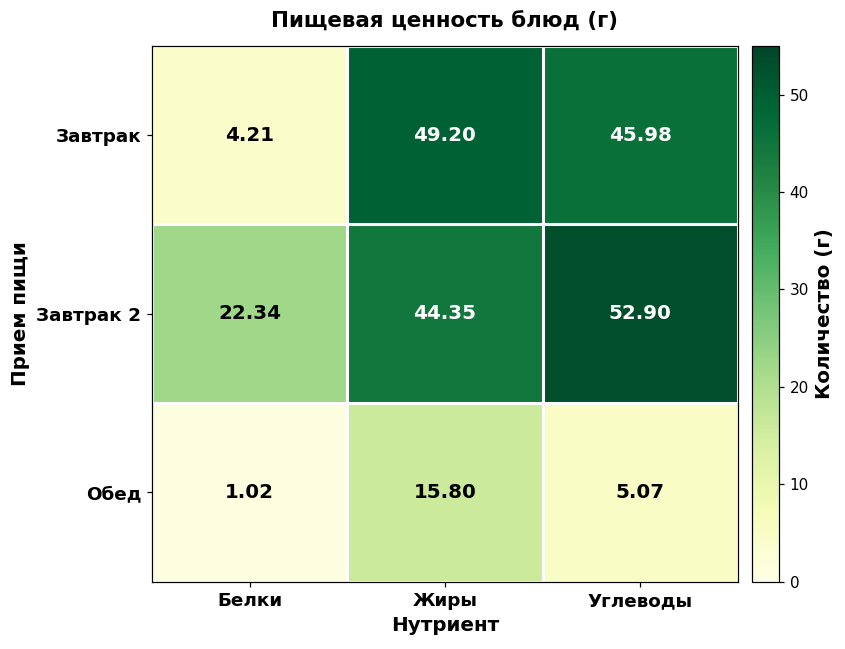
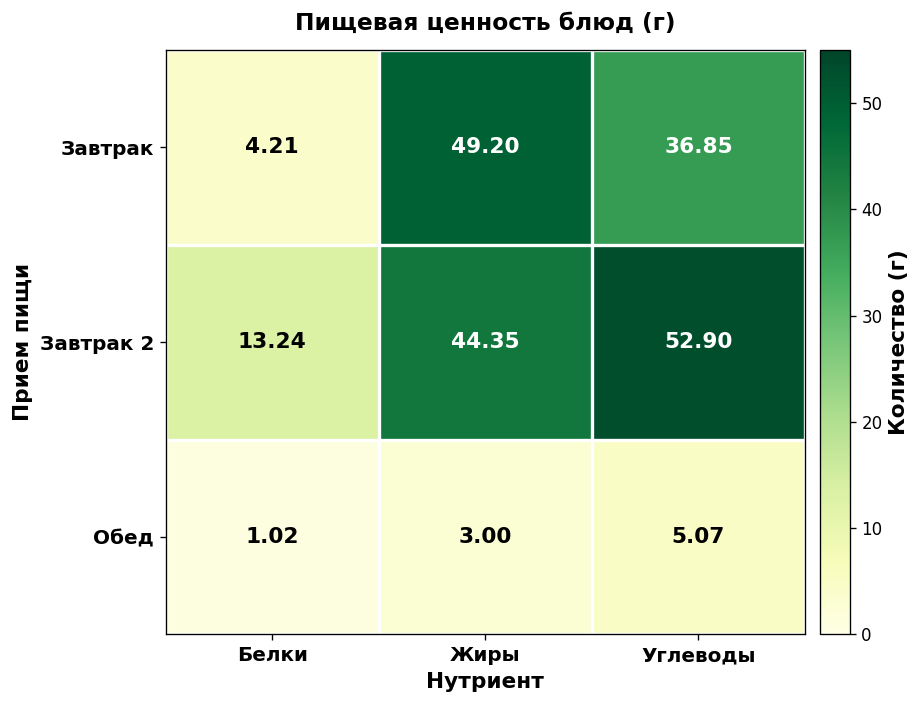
Завтрак, Углеводы: 45.98 -> 36.85
Завтрак 2, Белки: 22.34 -> 13.24
Обед, Жиры: 15.80 -> 3.00
